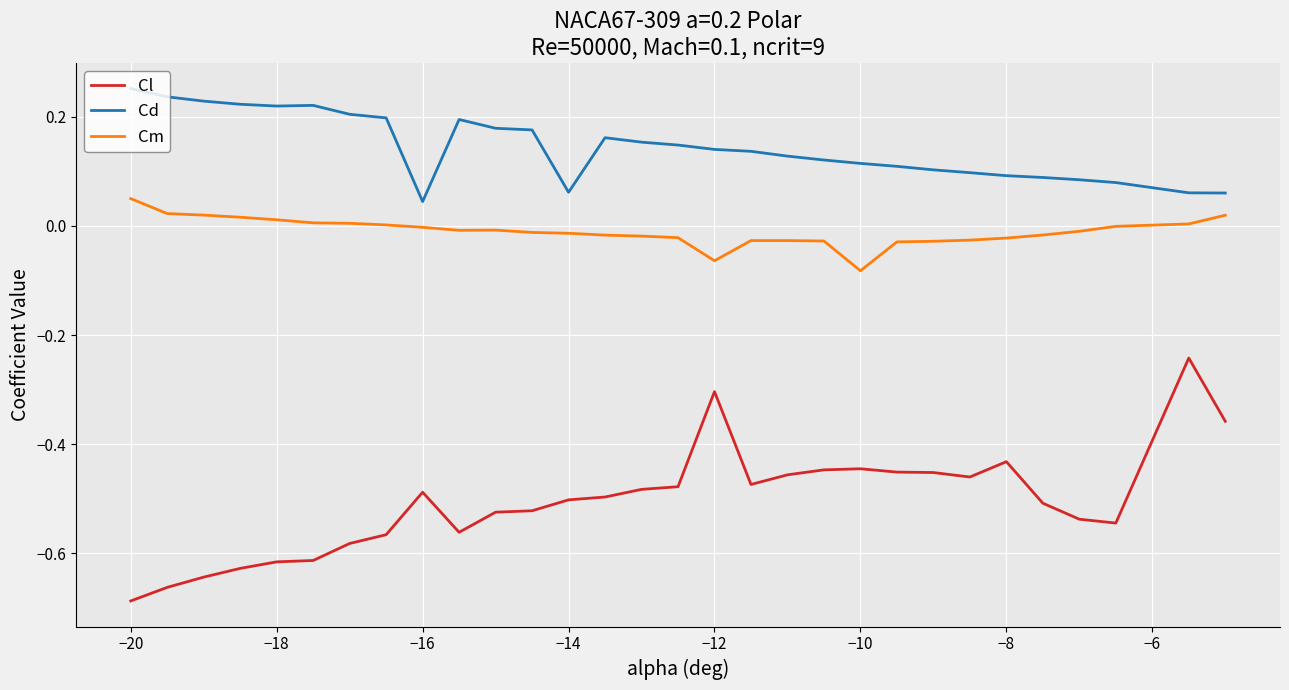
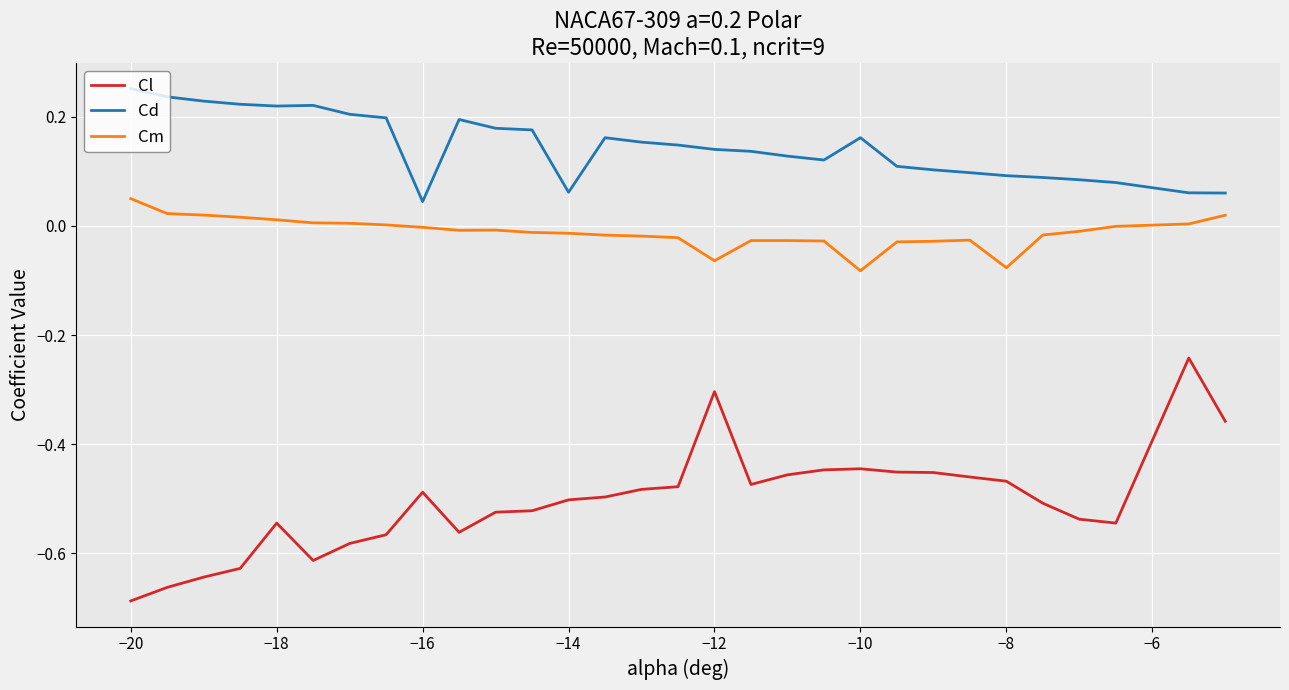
Cl, −18: -0.62 -> -0.55
Cd, −10: 0.11 -> 0.16
Cl, −8: -0.43 -> -0.47
Cm, −8: -0.02 -> -0.08
